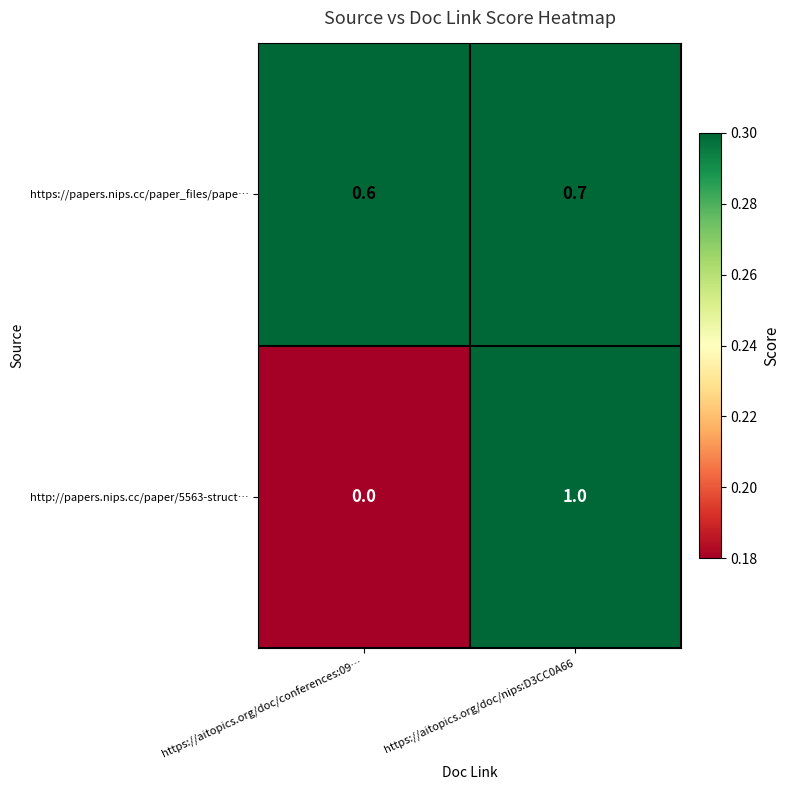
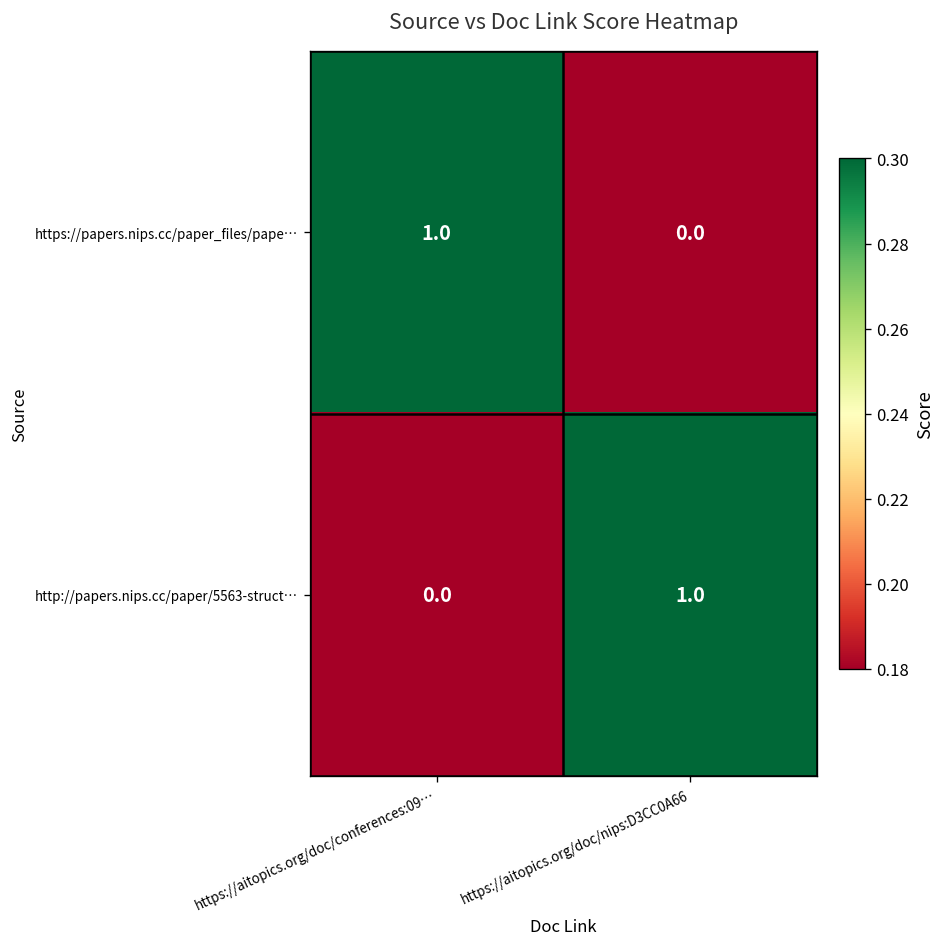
https://papers.nips.cc/paper_files/pape…, https://aitopics.org/doc/conferences:09…: 0.6 -> 1.0
https://papers.nips.cc/paper_files/pape…, https://aitopics.org/doc/nips:D3CC0A66: 0.7 -> 0.0
